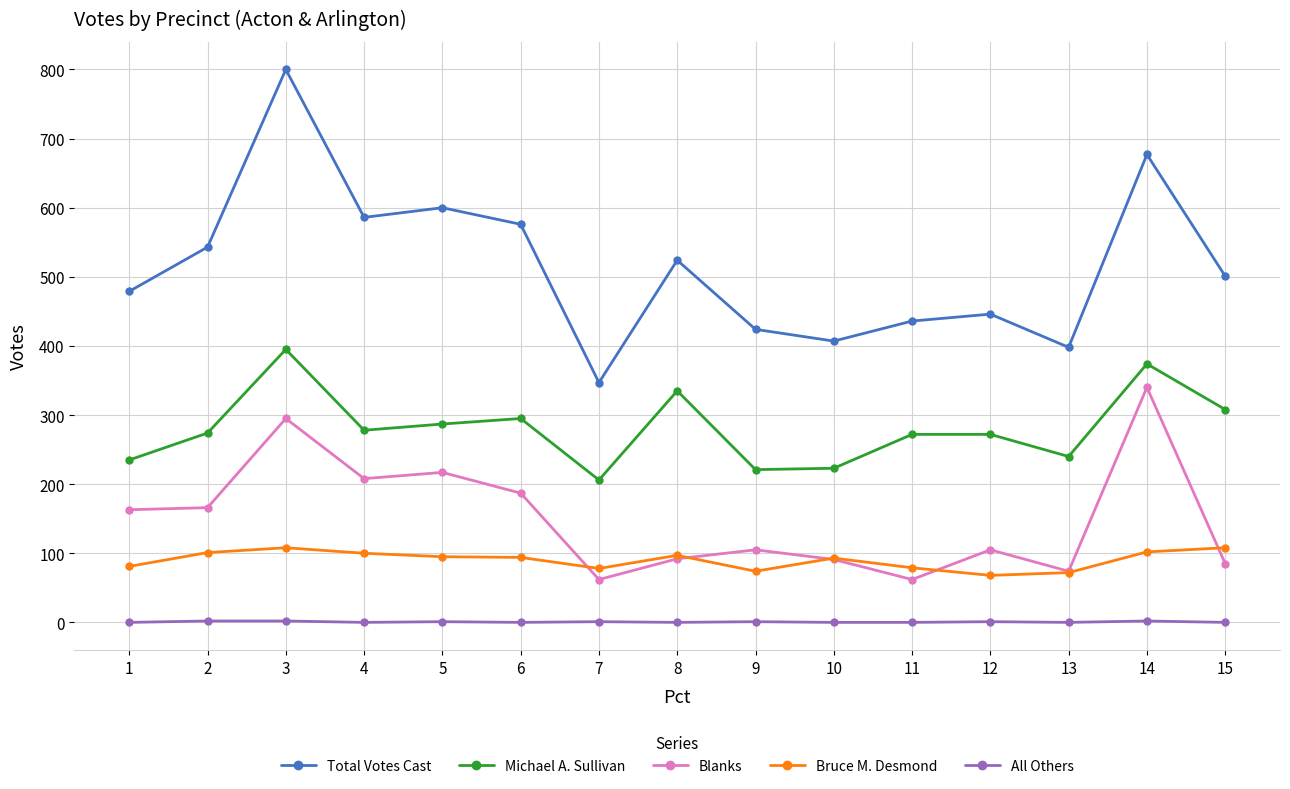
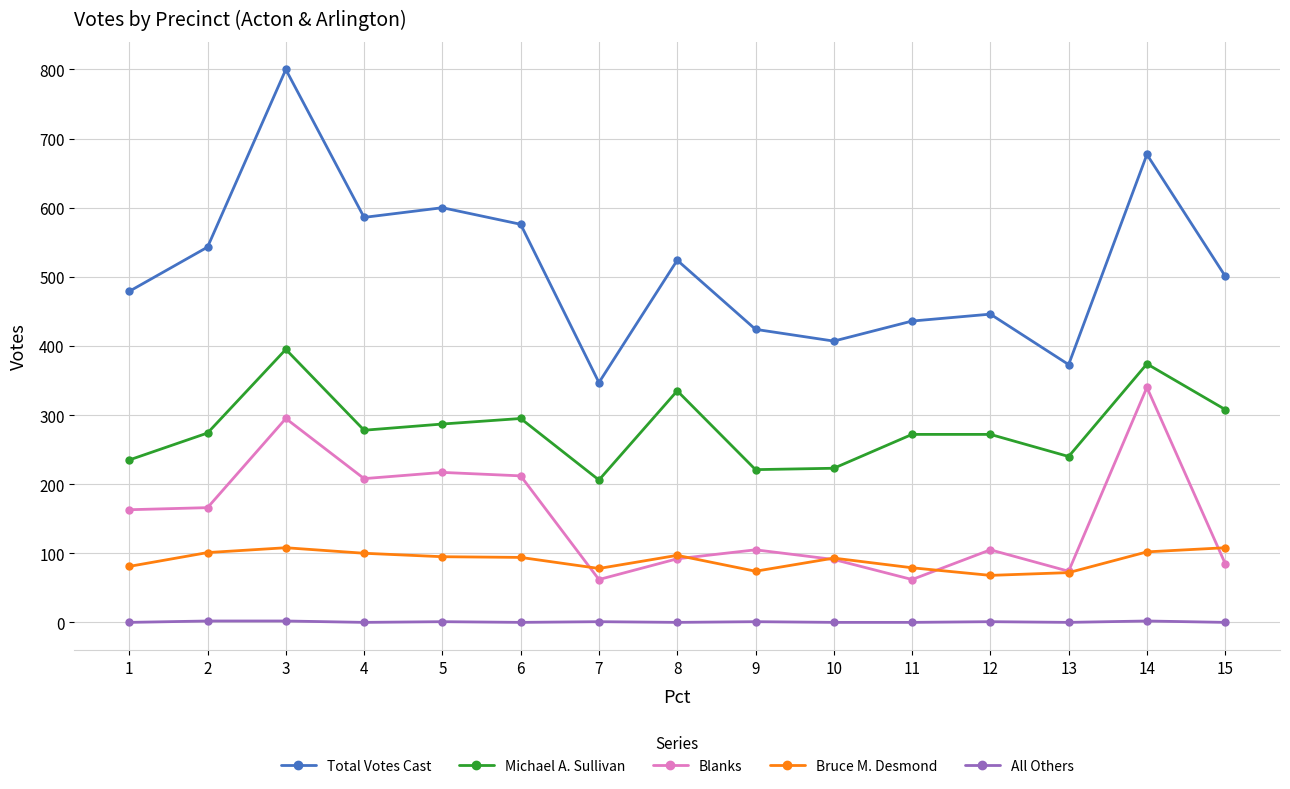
Blanks, 6: 190 -> 210
Total Votes Cast, 13: 400 -> 370
